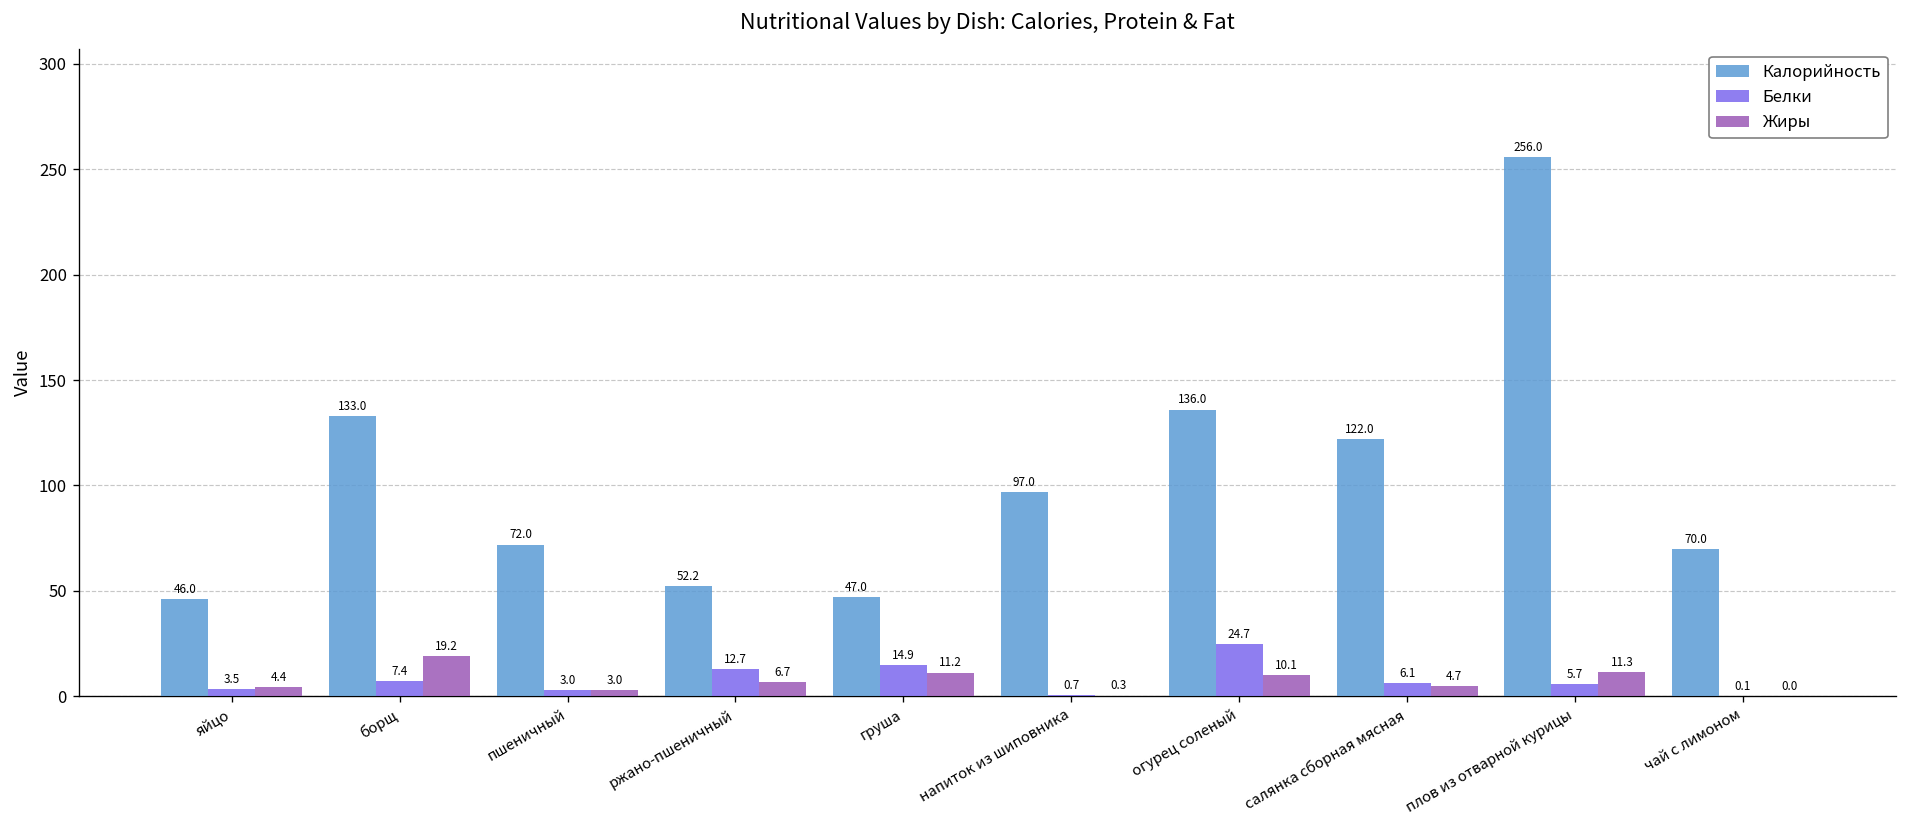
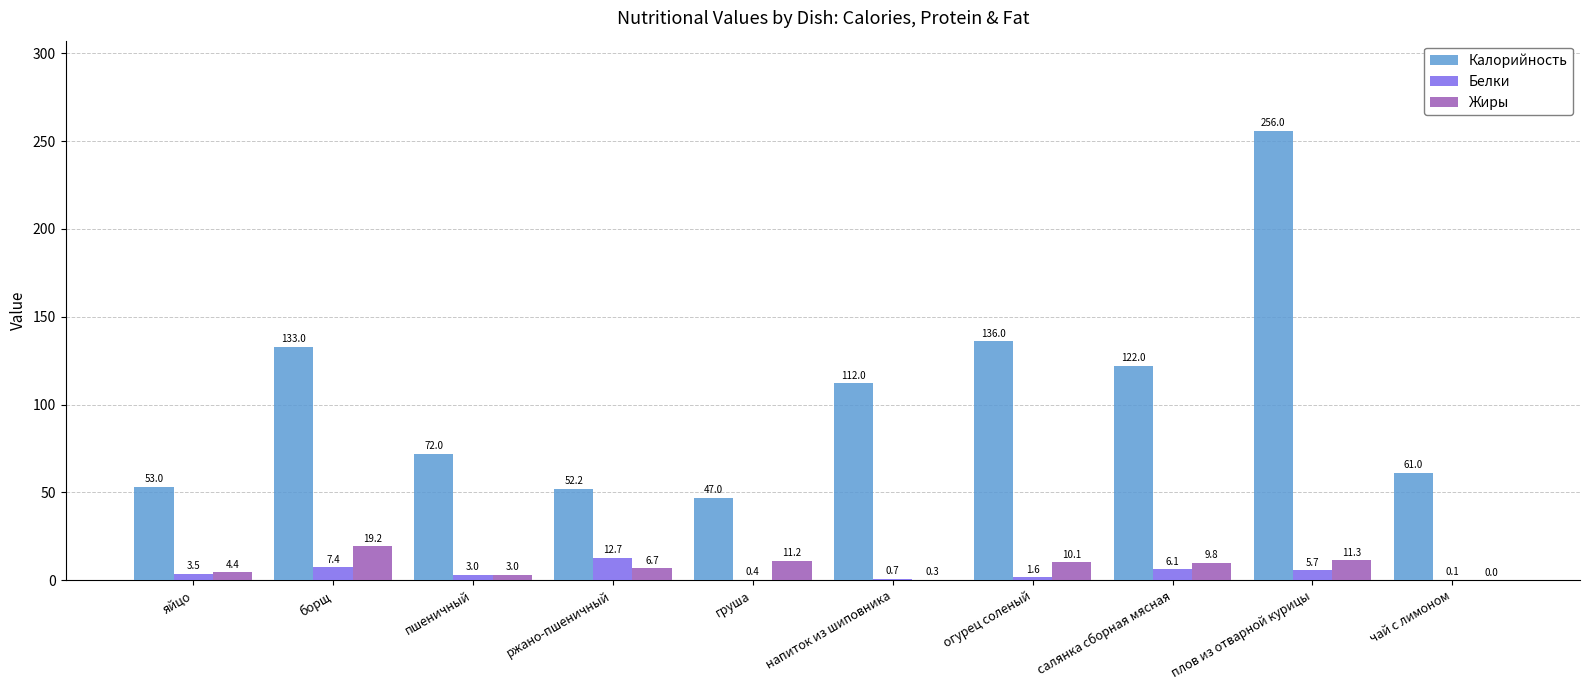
Калорийность, яйцо: 46.0 -> 53.0
Белки, груша: 14.9 -> 0.4
Калорийность, напиток из шиповника: 97.0 -> 112.0
Белки, огурец соленый: 24.7 -> 1.6
Жиры, салянка сборная мясная: 4.7 -> 9.8
Калорийность, чай с лимоном: 70.0 -> 61.0
